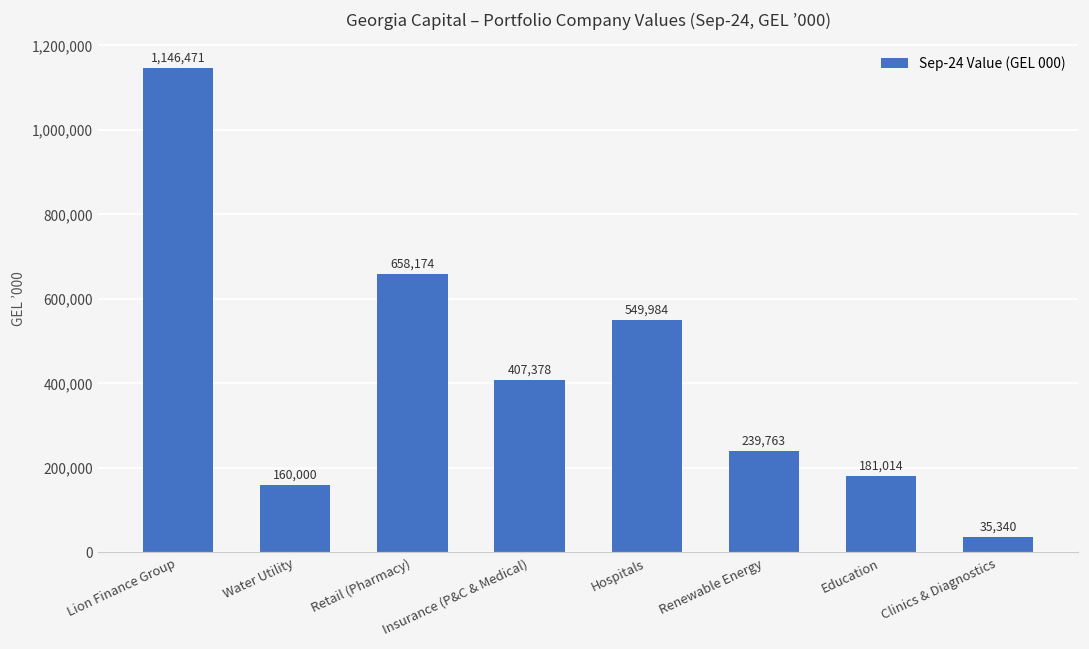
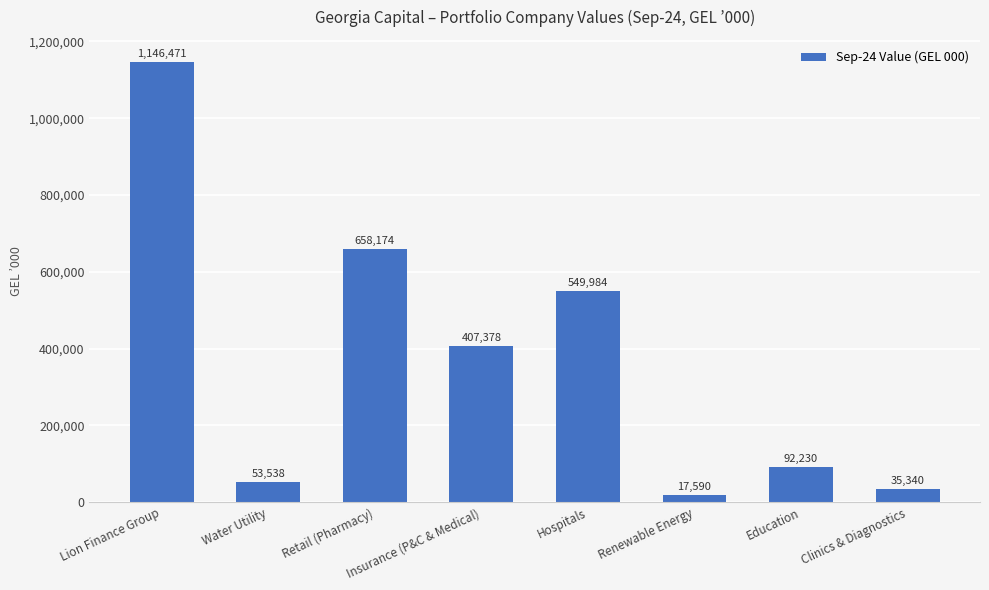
Water Utility: 160,000 -> 53,538
Renewable Energy: 239,763 -> 17,590
Education: 181,014 -> 92,230
